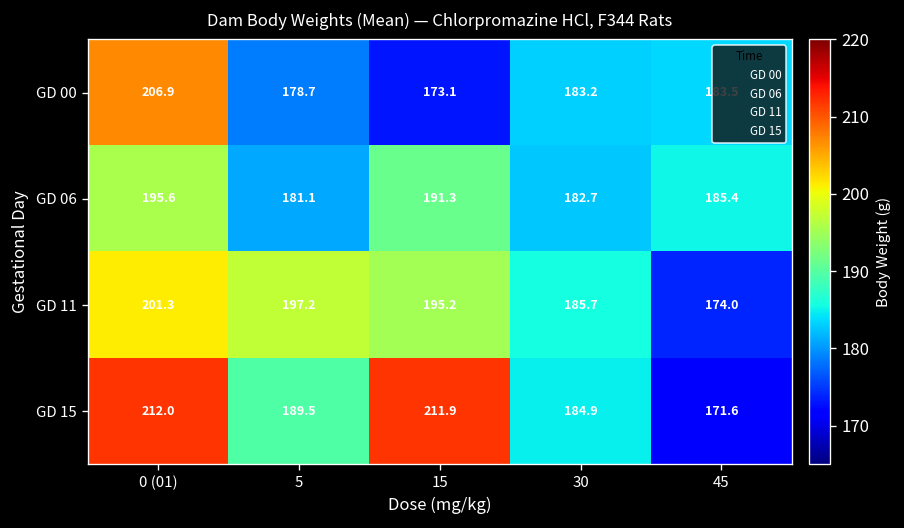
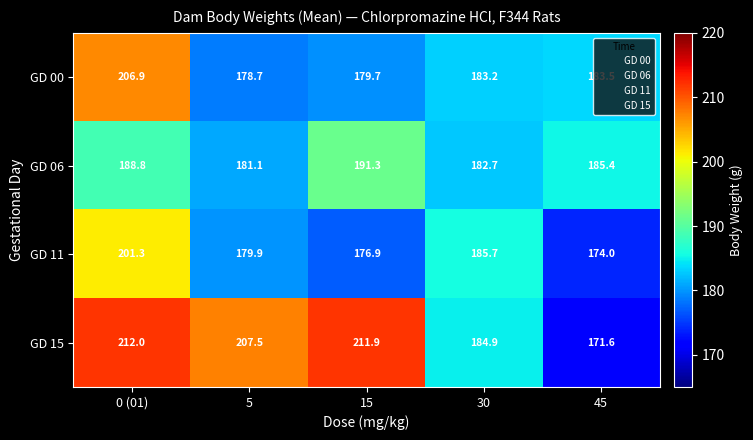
GD 00, 15: 173.1 -> 179.7
GD 06, 0 (01): 195.6 -> 188.8
GD 11, 5: 197.2 -> 179.9
GD 11, 15: 195.2 -> 176.9
GD 15, 5: 189.5 -> 207.5
